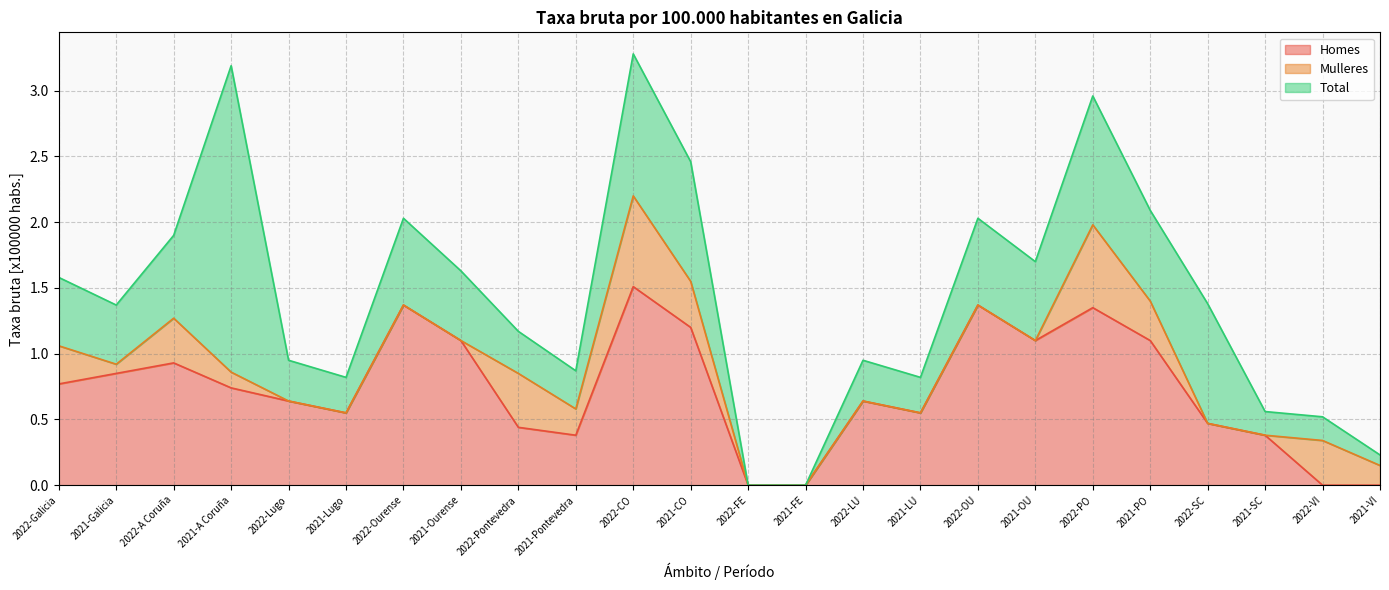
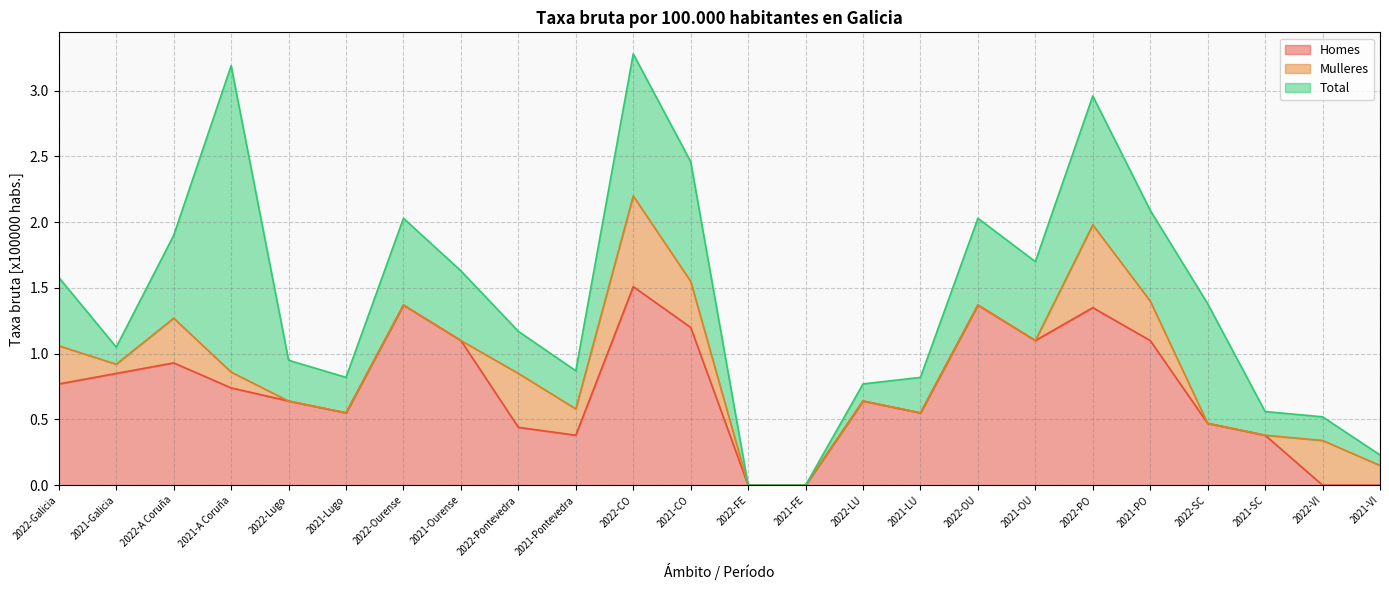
Total, 2021-Galicia: 0.45 -> 0.13
Total, 2022-LU: 0.31 -> 0.13
